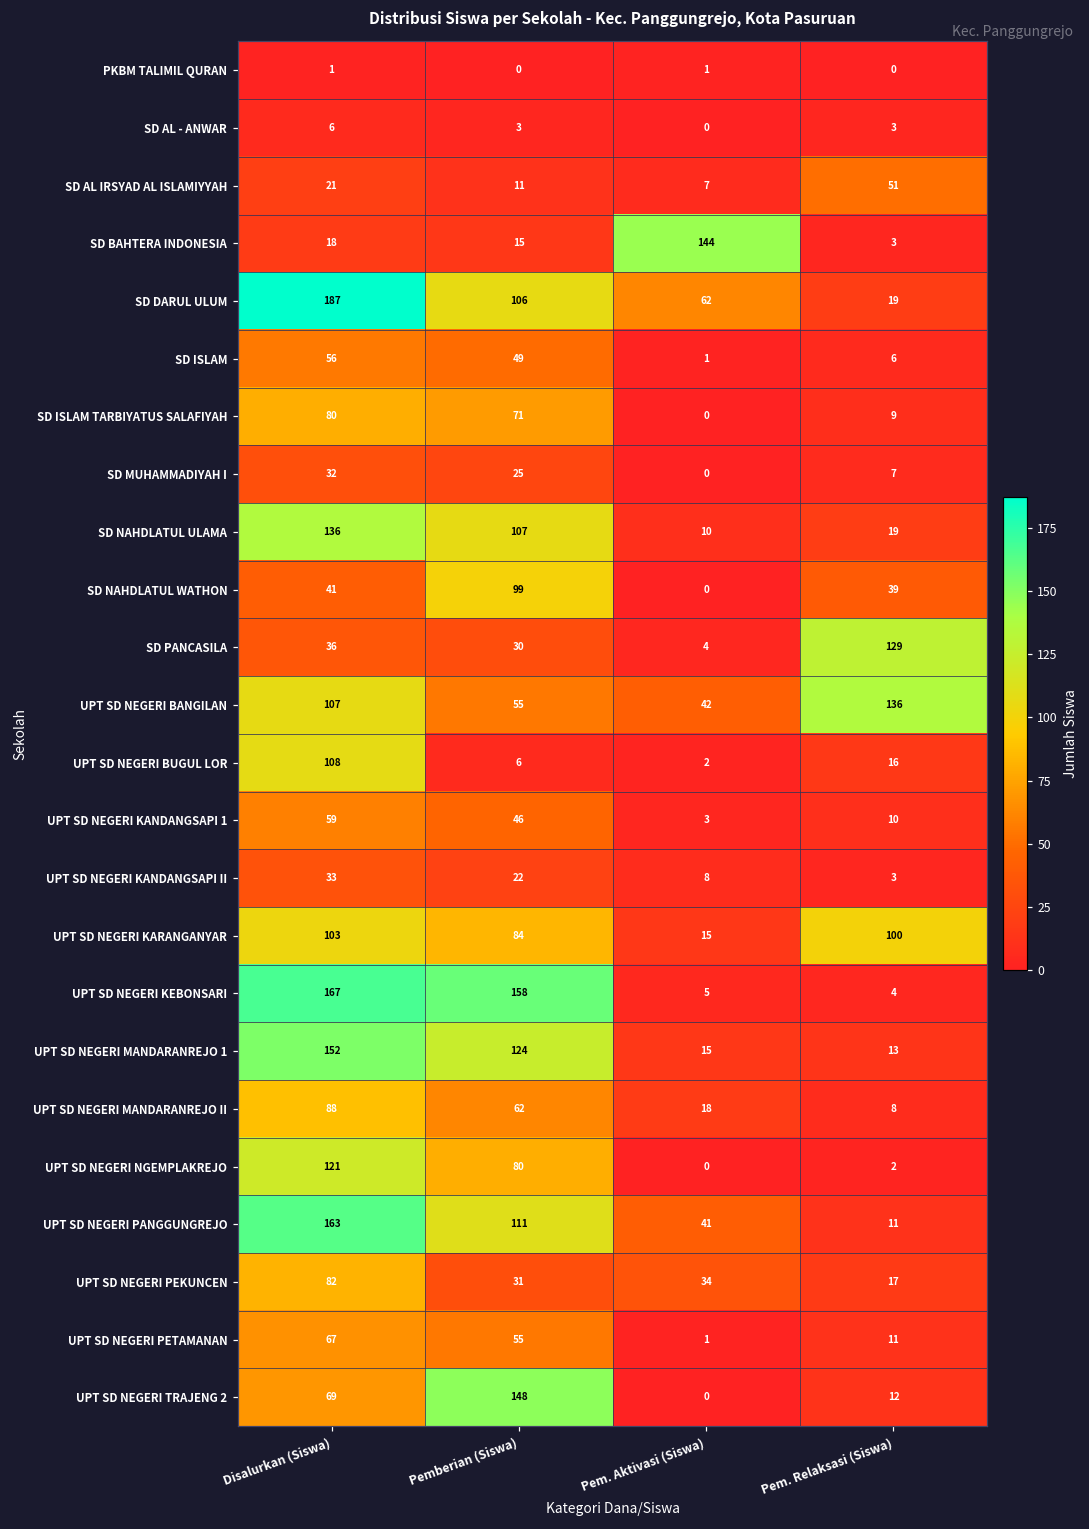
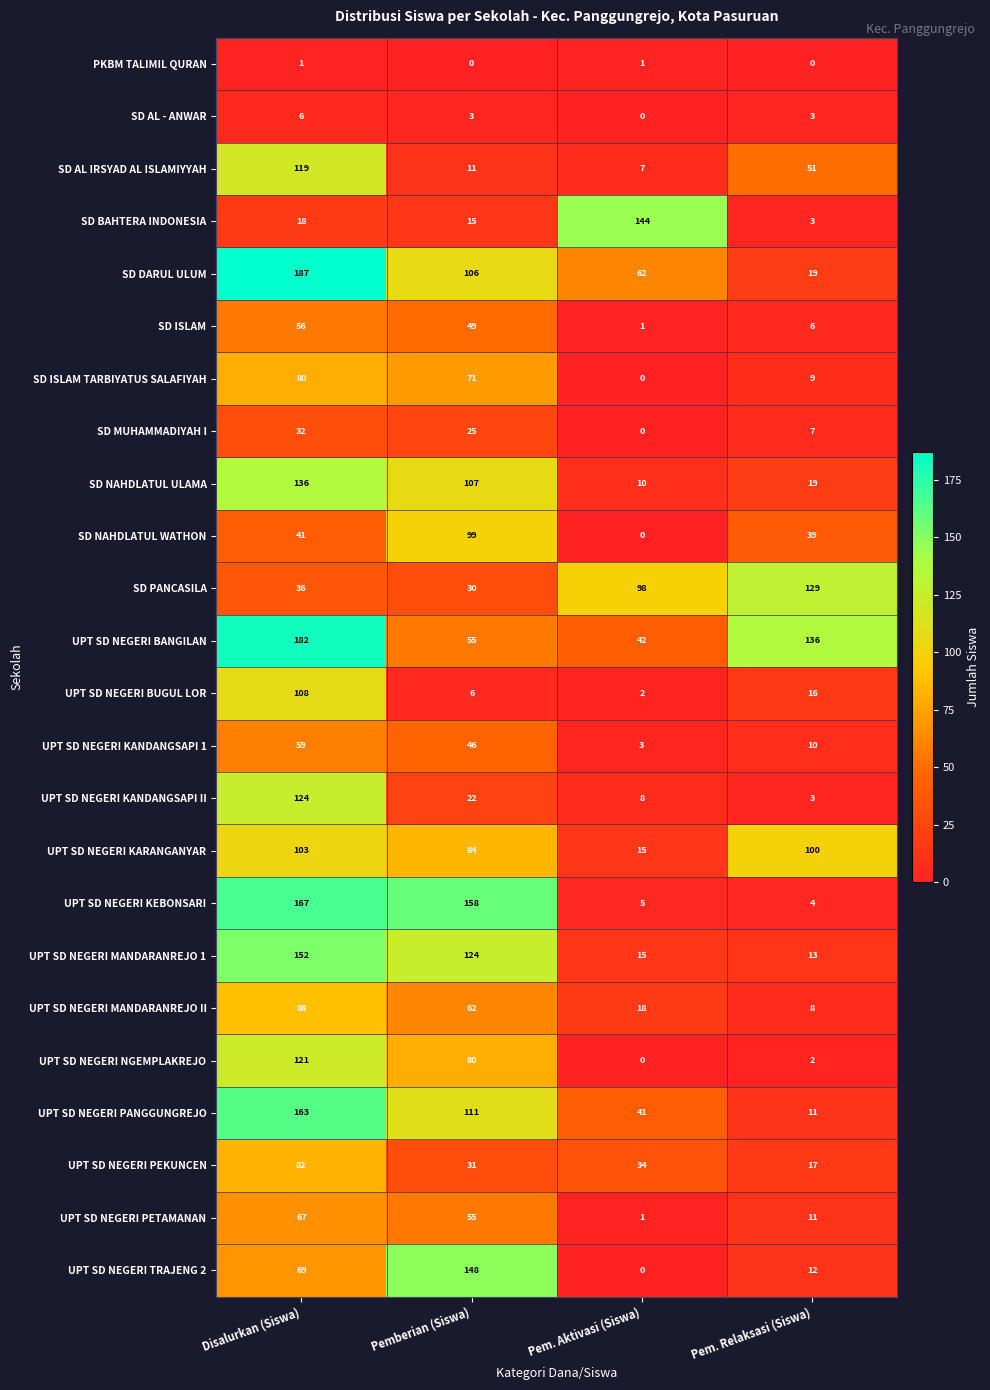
SD AL IRSYAD AL ISLAMIYYAH, Disalurkan (Siswa): 21 -> 119
SD PANCASILA, Pem. Aktivasi (Siswa): 4 -> 98
UPT SD NEGERI BANGILAN, Disalurkan (Siswa): 107 -> 182
UPT SD NEGERI KANDANGSAPI II, Disalurkan (Siswa): 33 -> 124
